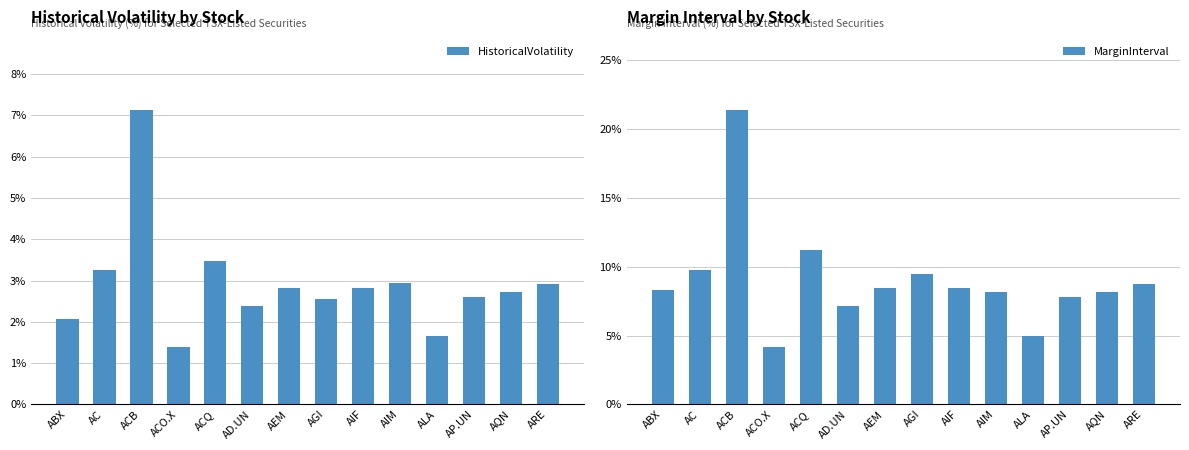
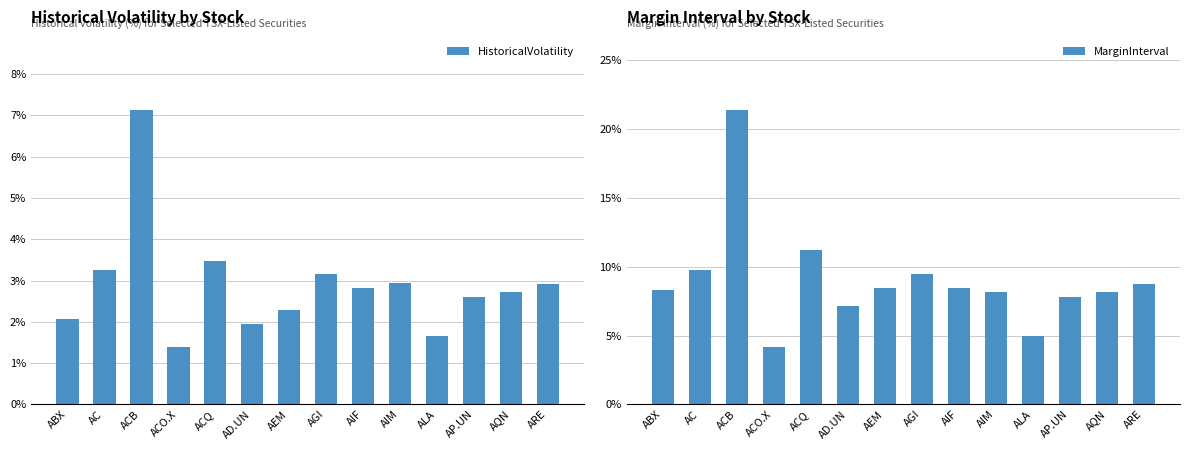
Historical Volatility by Stock, AD.UN: 2.4% -> 2.0%
Historical Volatility by Stock, AEM: 2.8% -> 2.3%
Historical Volatility by Stock, AGI: 2.5% -> 3.2%
